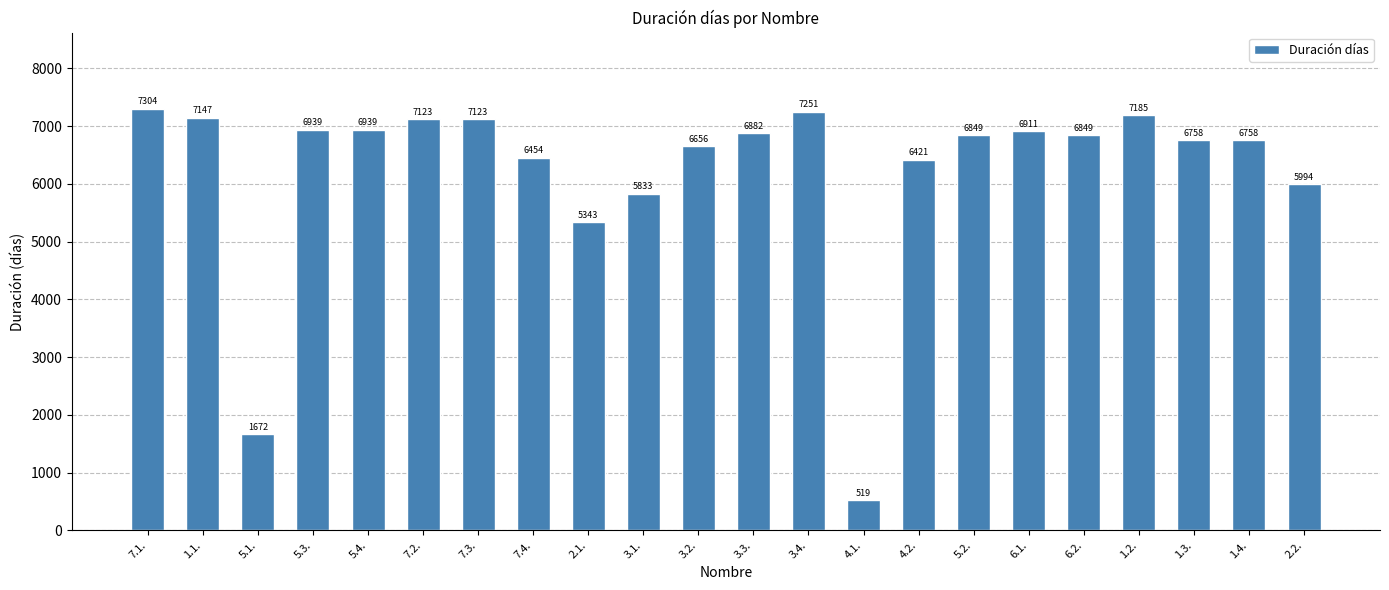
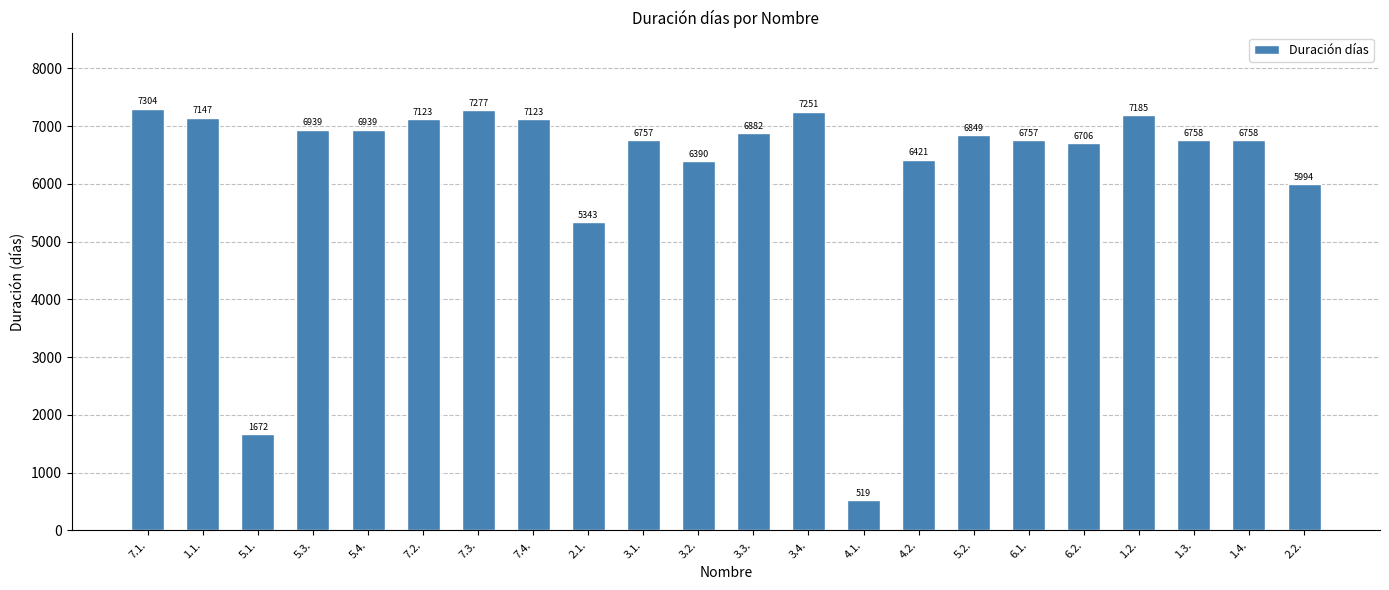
7.3.: 7123 -> 7277
7.4.: 6454 -> 7123
3.1.: 5833 -> 6757
3.2.: 6656 -> 6390
6.1.: 6911 -> 6757
6.2.: 6849 -> 6706
